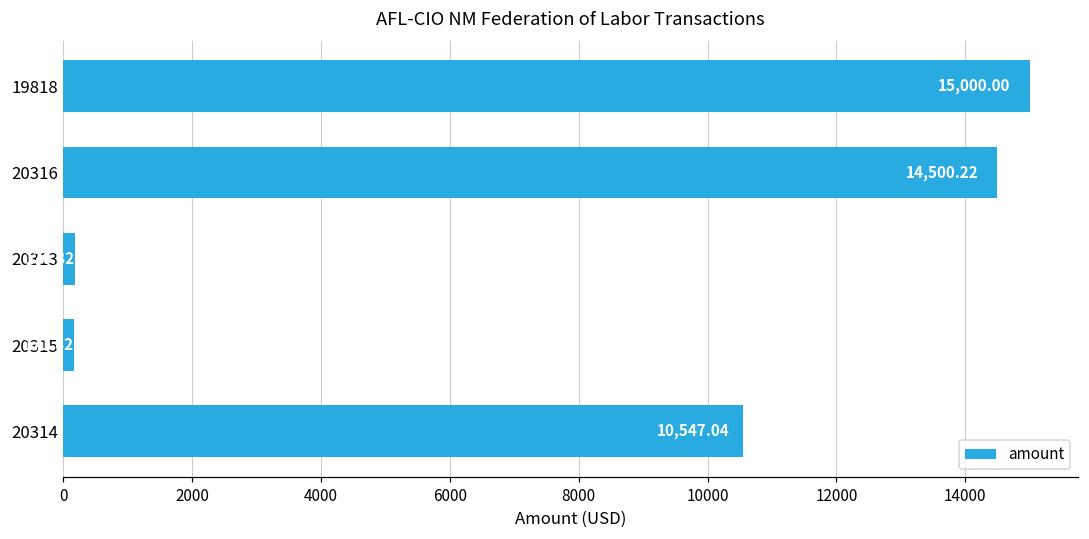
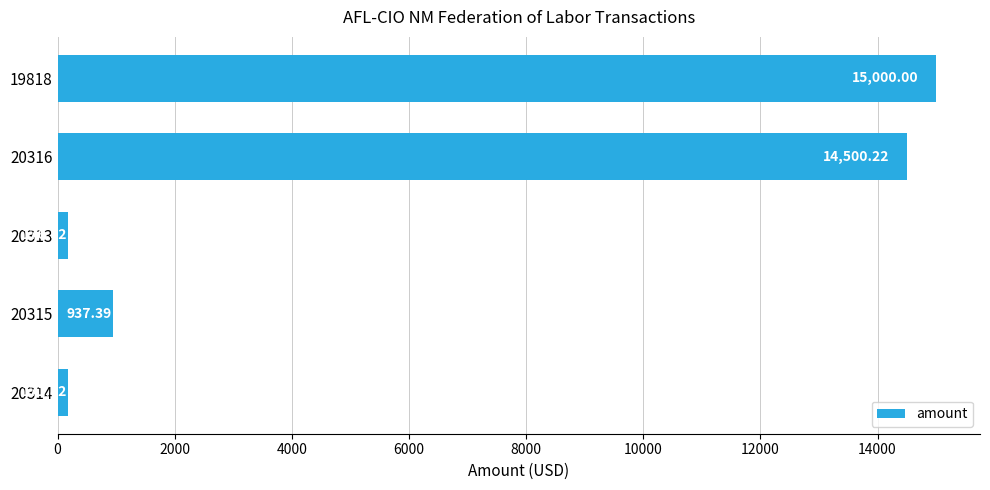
20315: 200 -> 900
20314: 10500 -> 200
